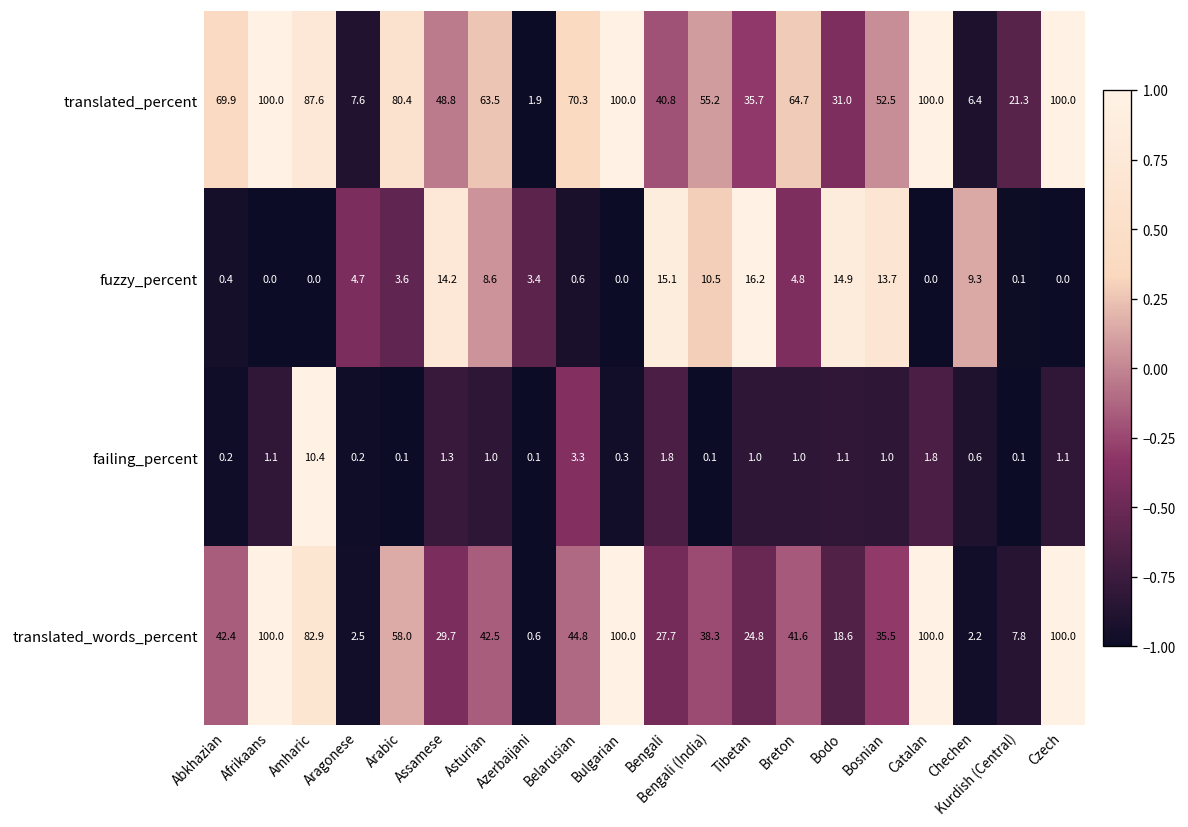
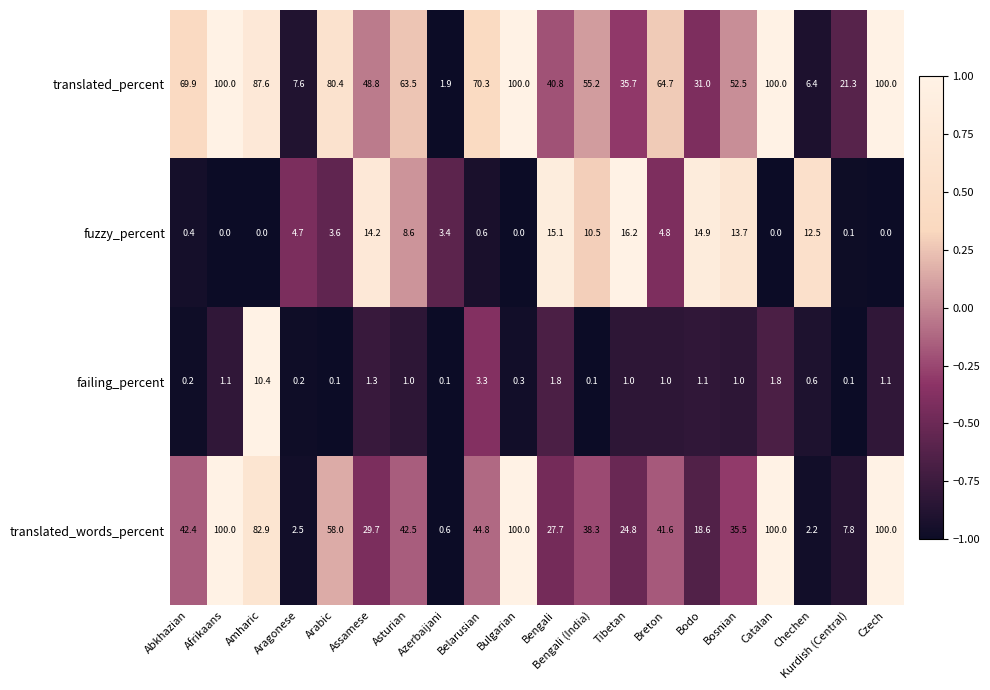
fuzzy_percent, Chechen: 9.3 -> 12.5
